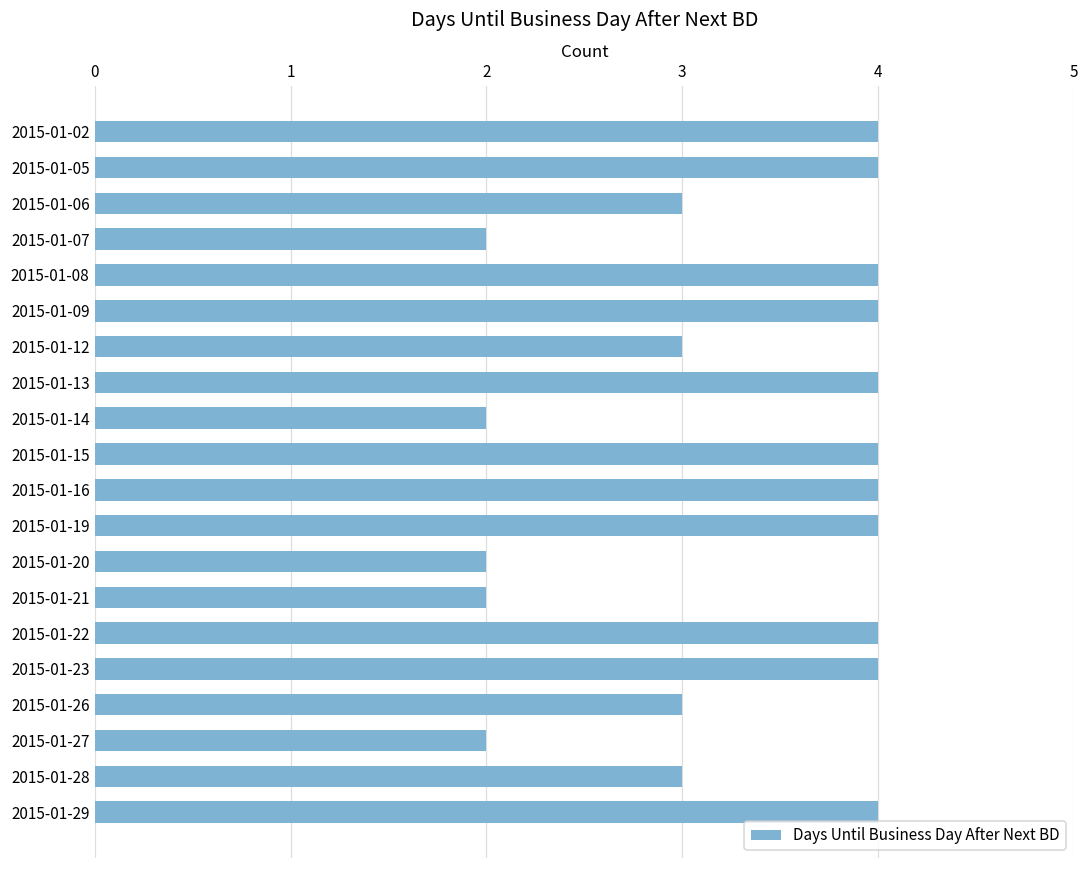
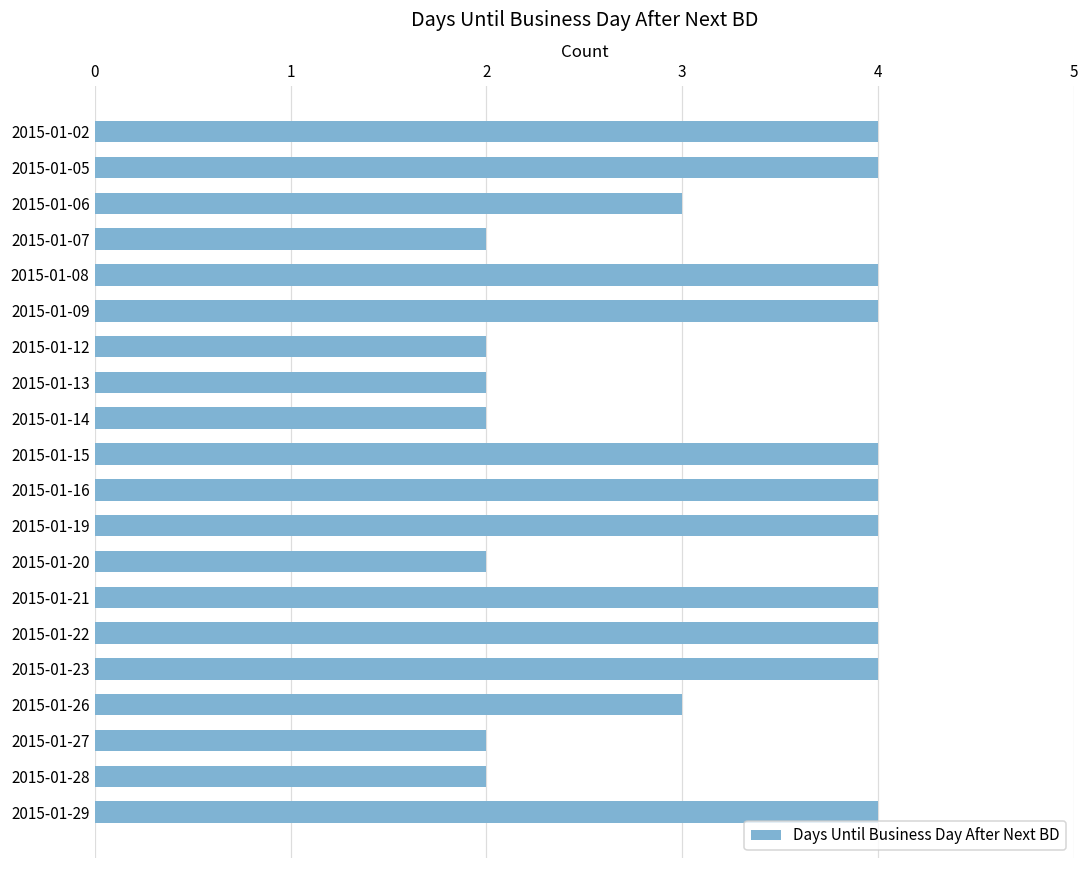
2015-01-12: 3 -> 2
2015-01-13: 4 -> 2
2015-01-21: 2 -> 4
2015-01-28: 3 -> 2
